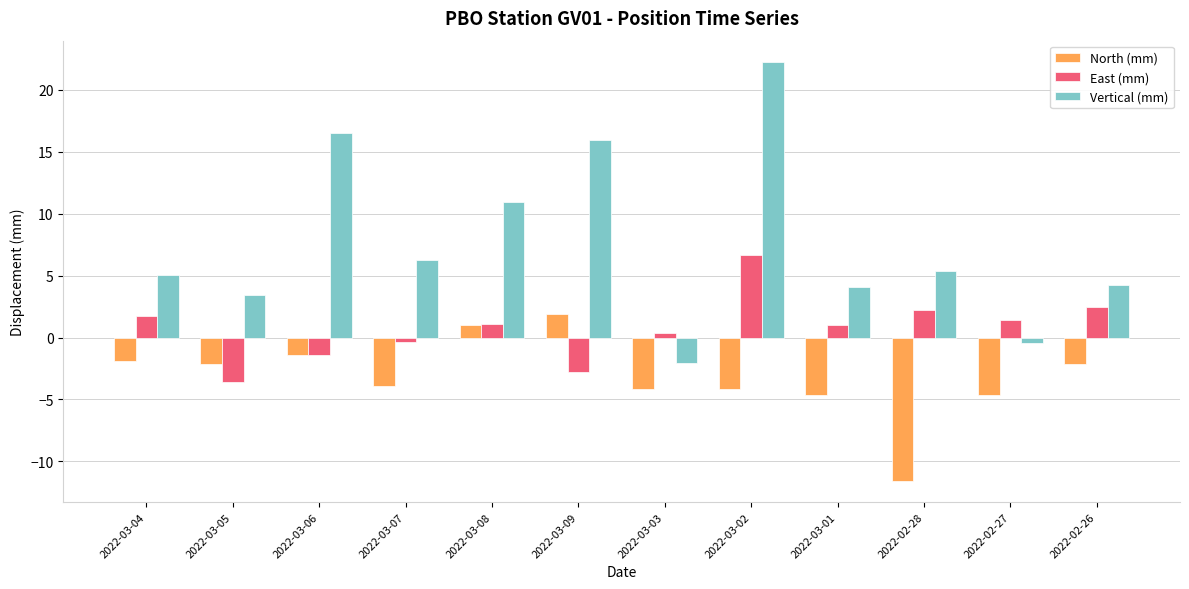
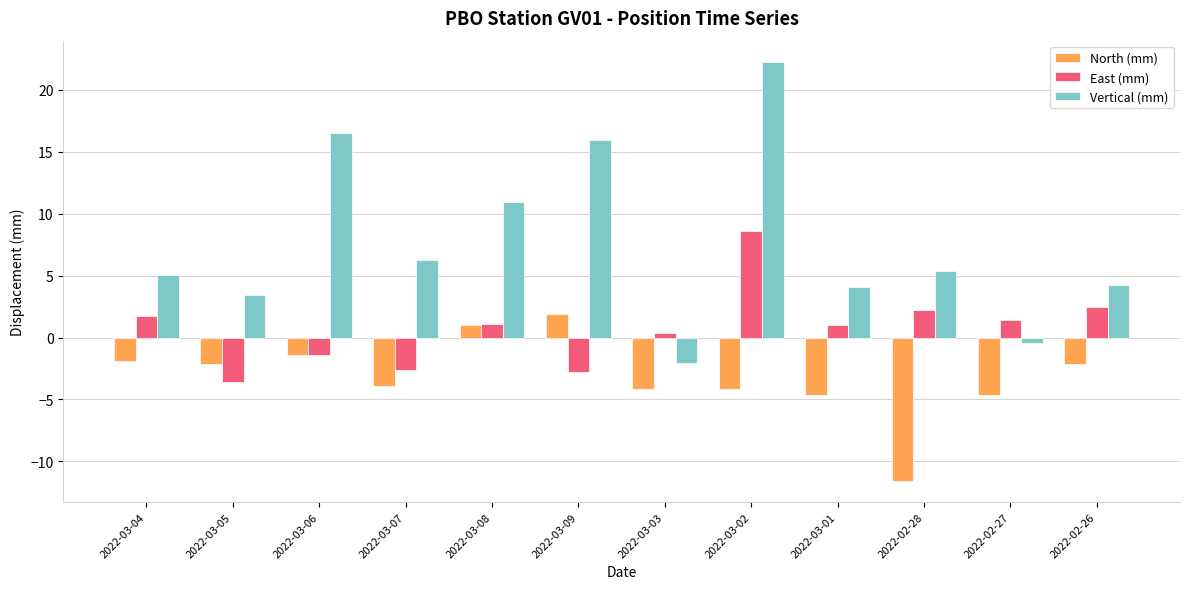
East (mm), 2022-03-07: -0.3 -> -2.6
East (mm), 2022-03-02: 6.7 -> 8.6
